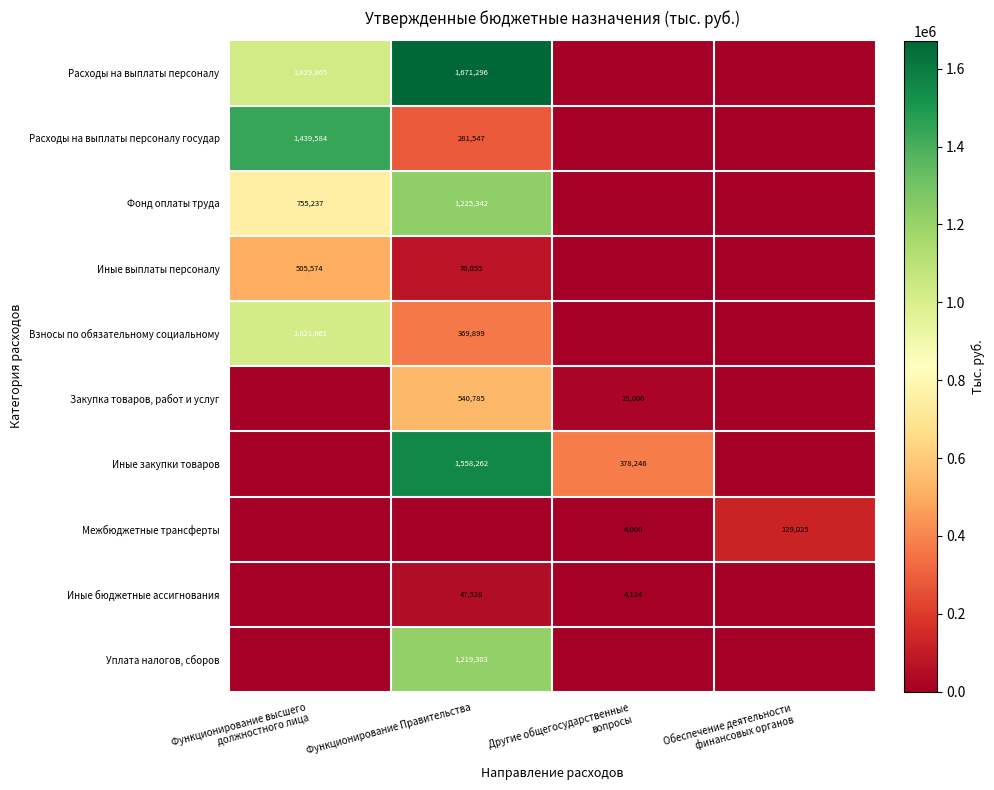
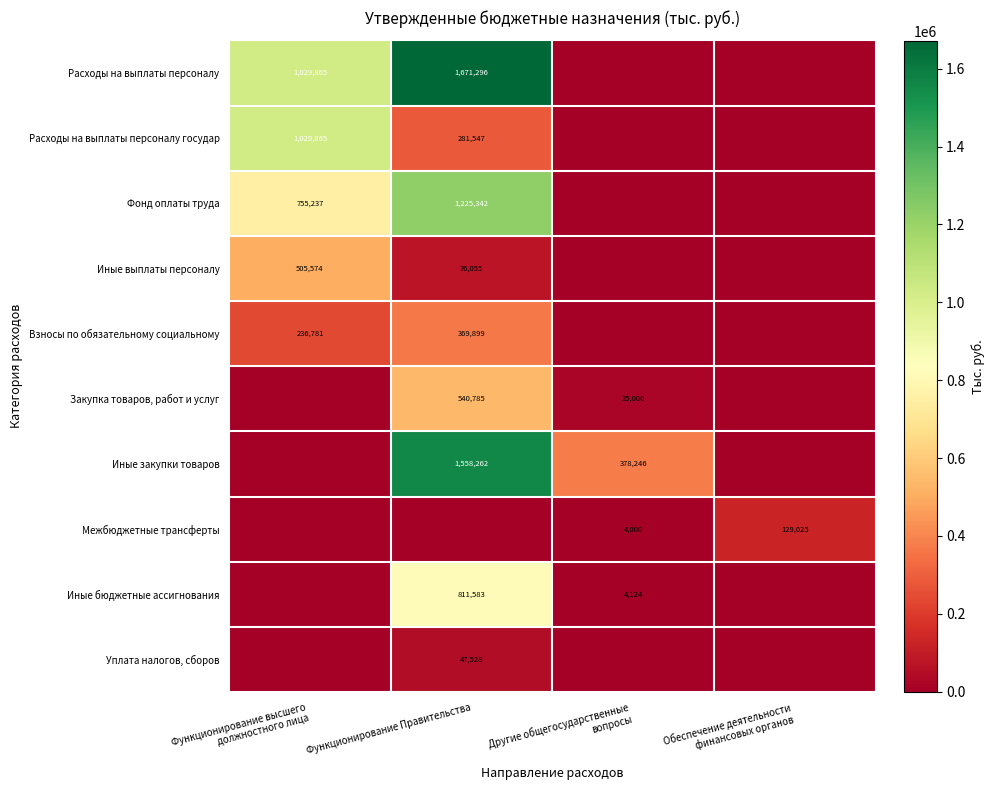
Расходы на выплаты персоналу государ, Функционирование высшего должностного лица: 1,439,584 -> 1,029,865
Взносы по обязательному социальному, Функционирование высшего должностного лица: 1,021,661 -> 236,781
Иные бюджетные ассигнования, Функционирование Правительства: 47,528 -> 811,583
Уплата налогов, сборов, Функционирование Правительства: 1,219,303 -> 47,528
